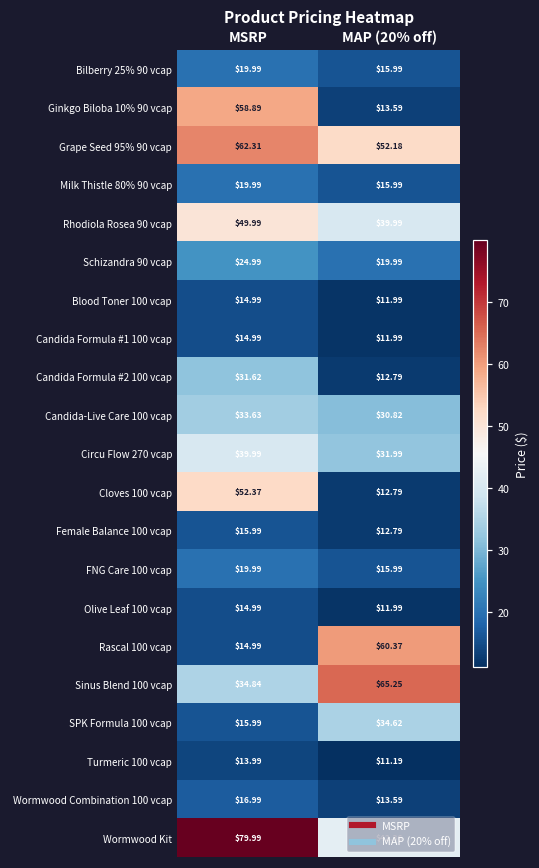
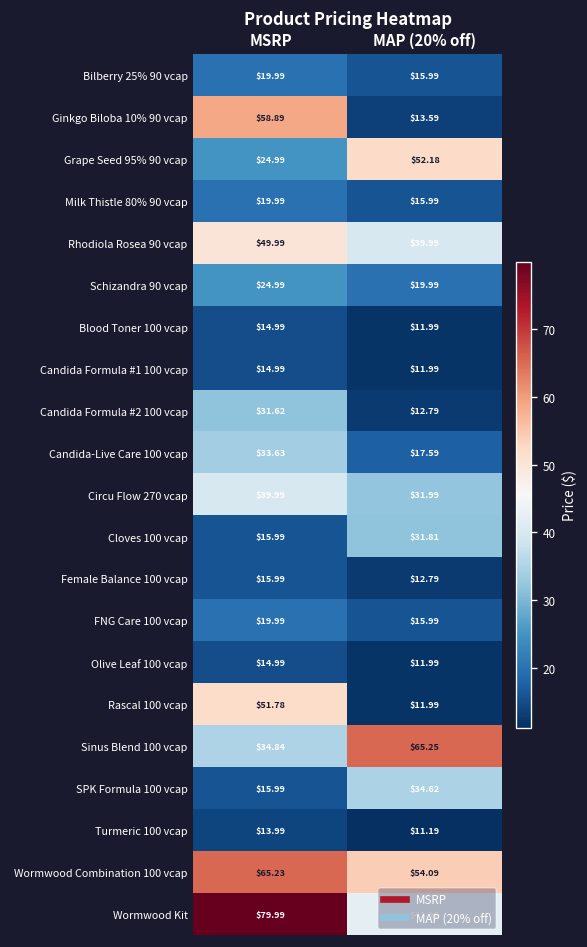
Grape Seed 95% 90 vcap, MSRP: $62.31 -> $24.99
Candida-Live Care 100 vcap, MAP (20% off): $30.82 -> $17.59
Cloves 100 vcap, MSRP: $52.37 -> $15.99
Cloves 100 vcap, MAP (20% off): $12.79 -> $31.81
Rascal 100 vcap, MSRP: $14.99 -> $51.78
Rascal 100 vcap, MAP (20% off): $60.37 -> $11.99
Wormwood Combination 100 vcap, MSRP: $16.99 -> $65.23
Wormwood Combination 100 vcap, MAP (20% off): $13.59 -> $54.09
